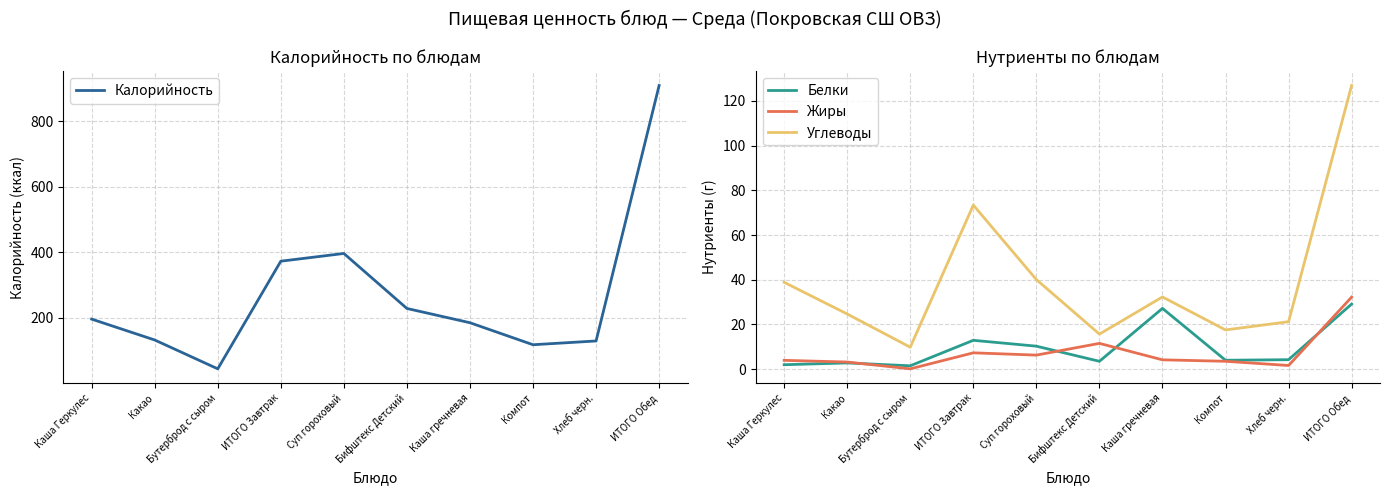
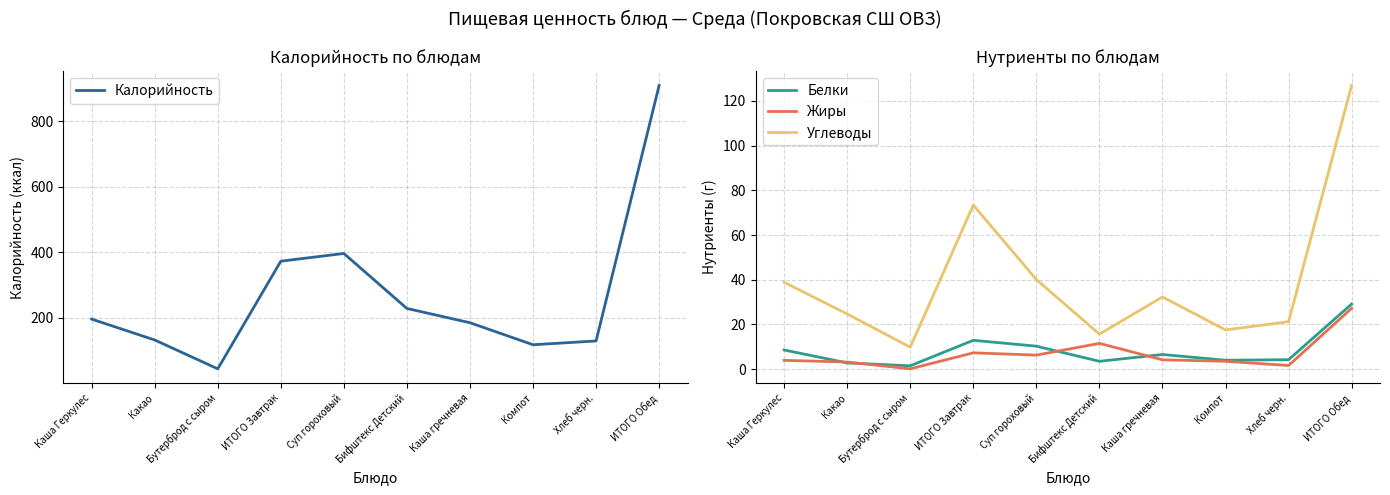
Нутриенты по блюдам, Белки, Каша Геркулес: 2 -> 9
Нутриенты по блюдам, Белки, Каша гречневая: 27 -> 7
Нутриенты по блюдам, Жиры, ИТОГО Обед: 32 -> 27
